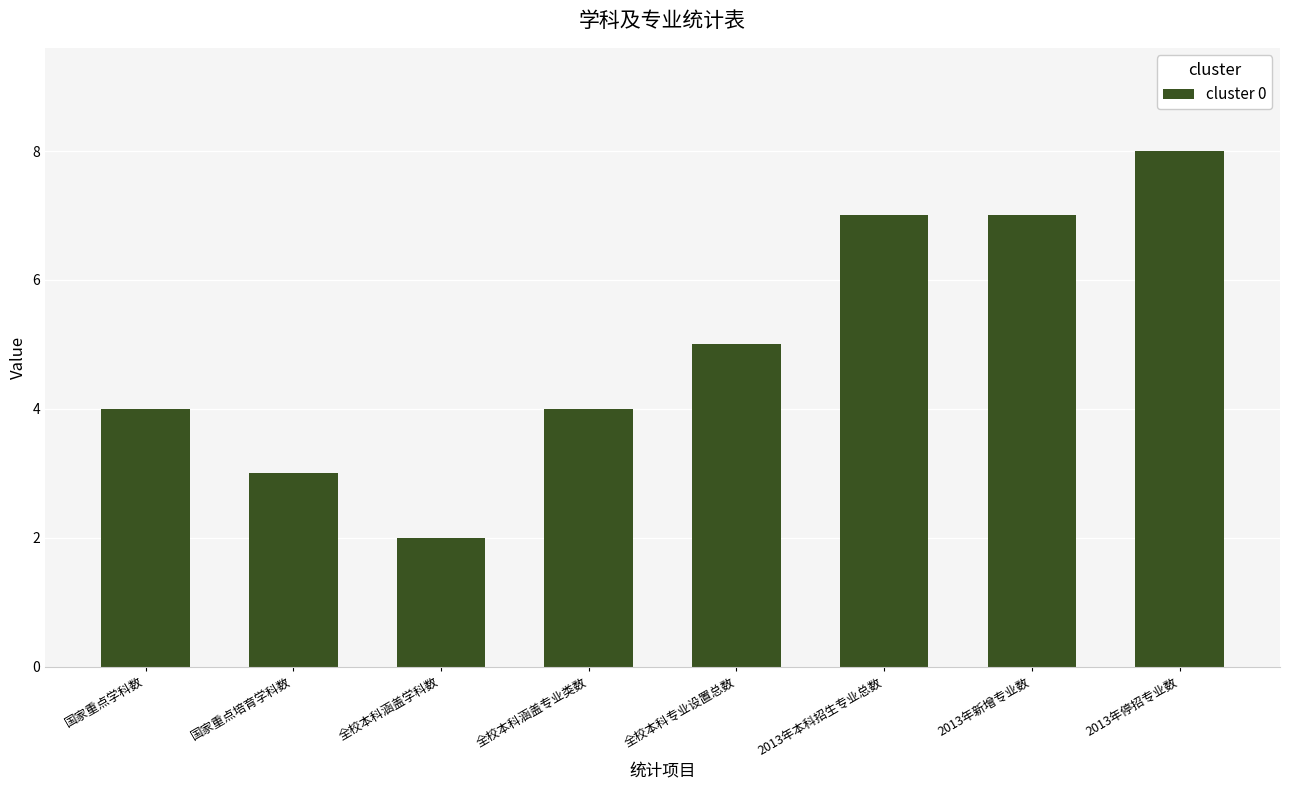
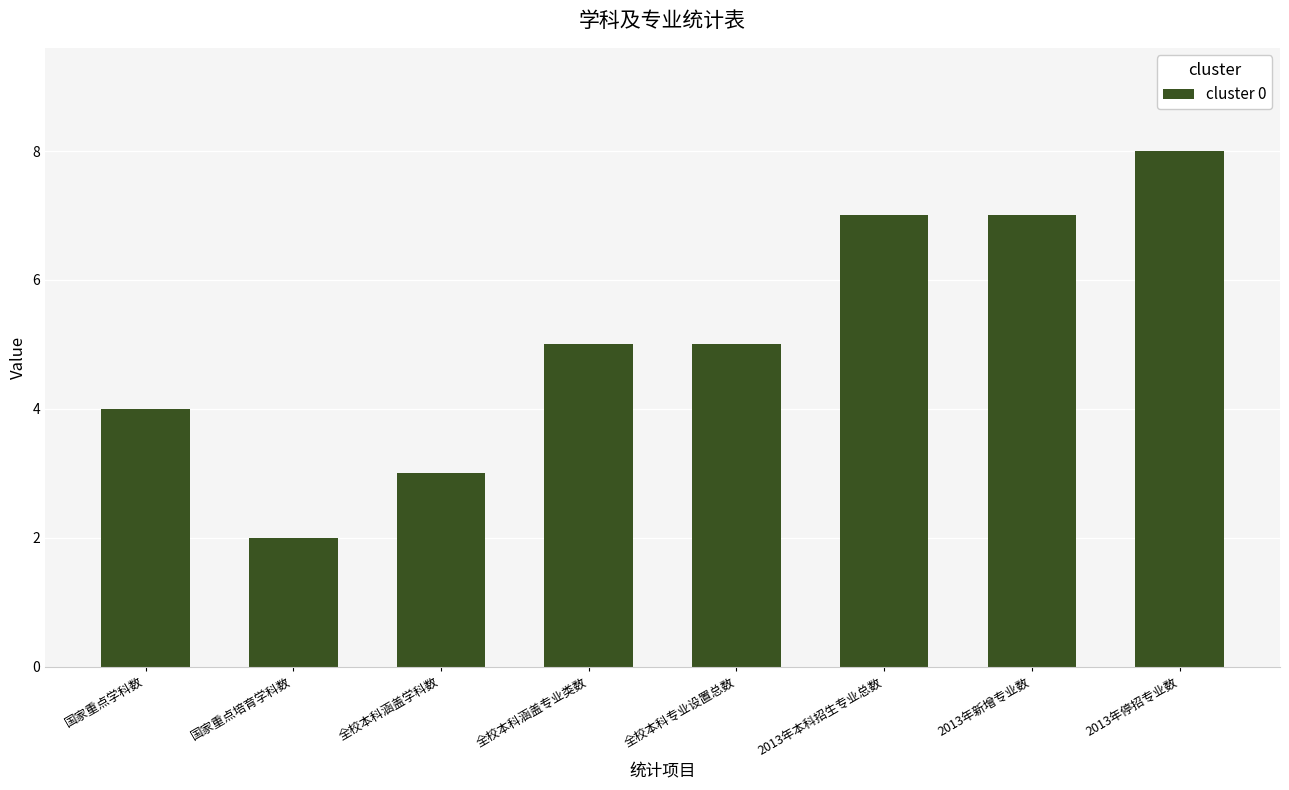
国家重点培育学科数: 3 -> 2
全校本科涵盖学科数: 2 -> 3
全校本科涵盖专业类数: 4 -> 5
